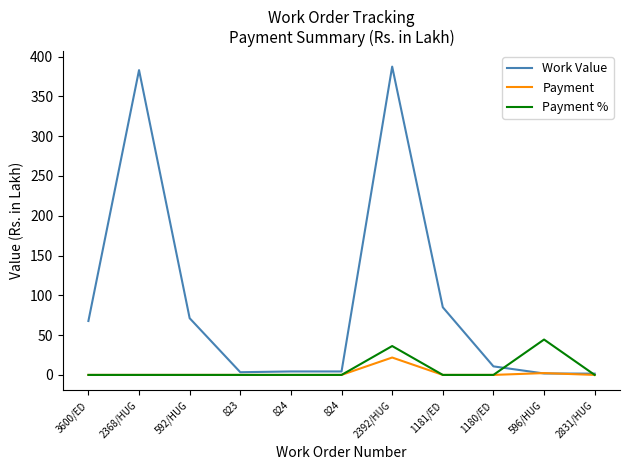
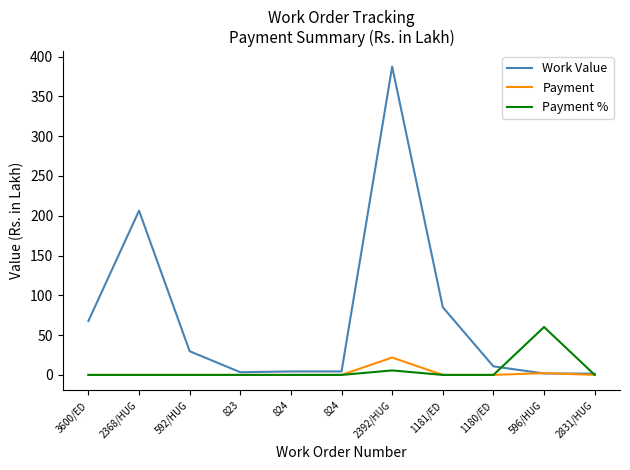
Work Value, 2368/HUG: 380 -> 210
Work Value, 592/HUG: 70 -> 30
Payment %, 2392/HUG: 40 -> 10
Payment %, 596/HUG: 40 -> 60
